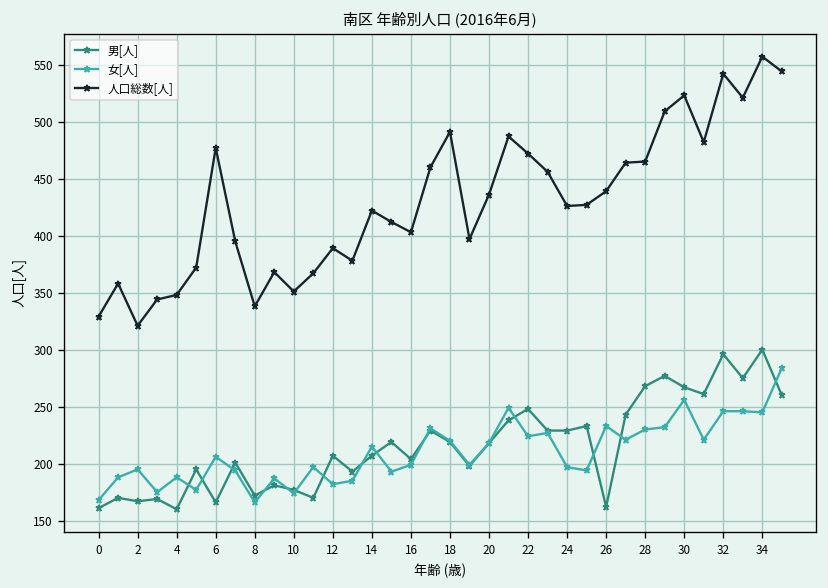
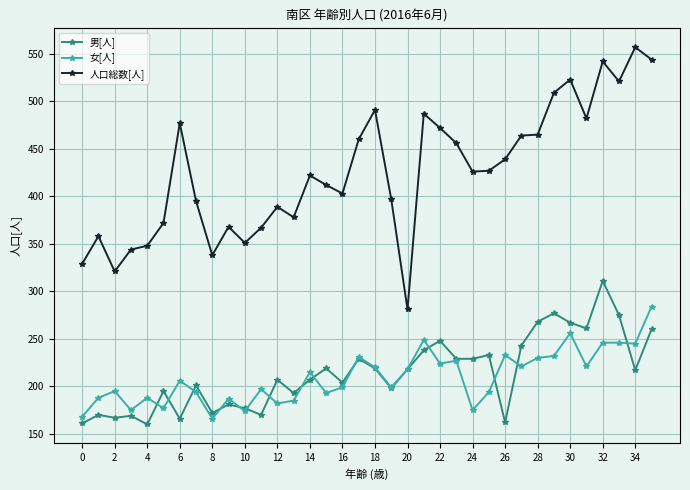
人口総数[人], 20: 440 -> 280
女[人], 24: 200 -> 180
男[人], 32: 300 -> 310
男[人], 34: 300 -> 220
